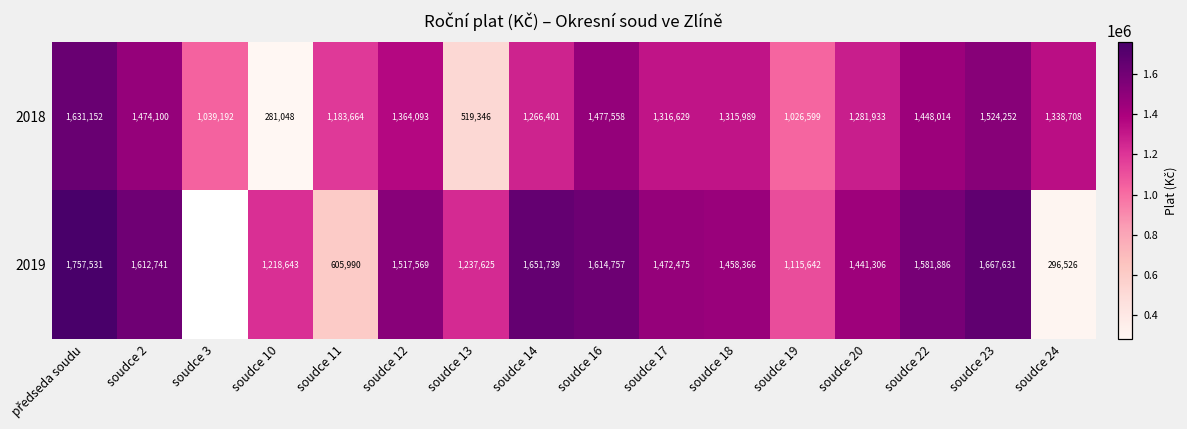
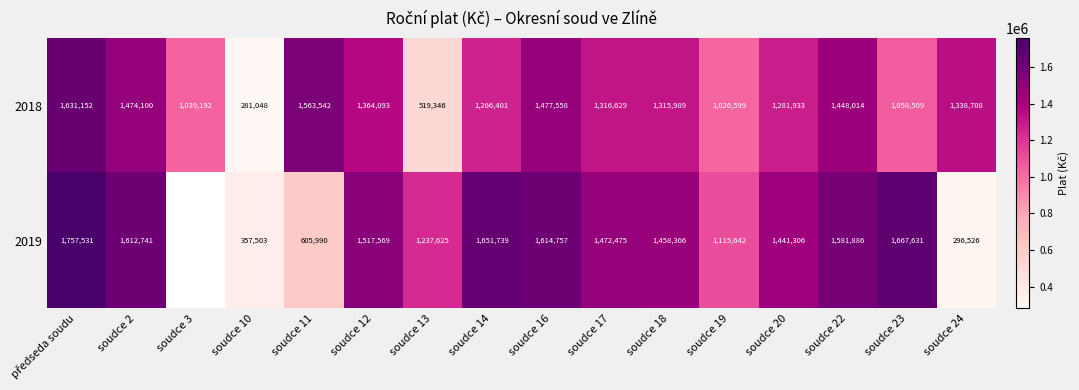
2018, soudce 11: 1,183,664 -> 1,563,542
2018, soudce 23: 1,524,252 -> 1,058,509
2019, soudce 10: 1,218,643 -> 357,503
